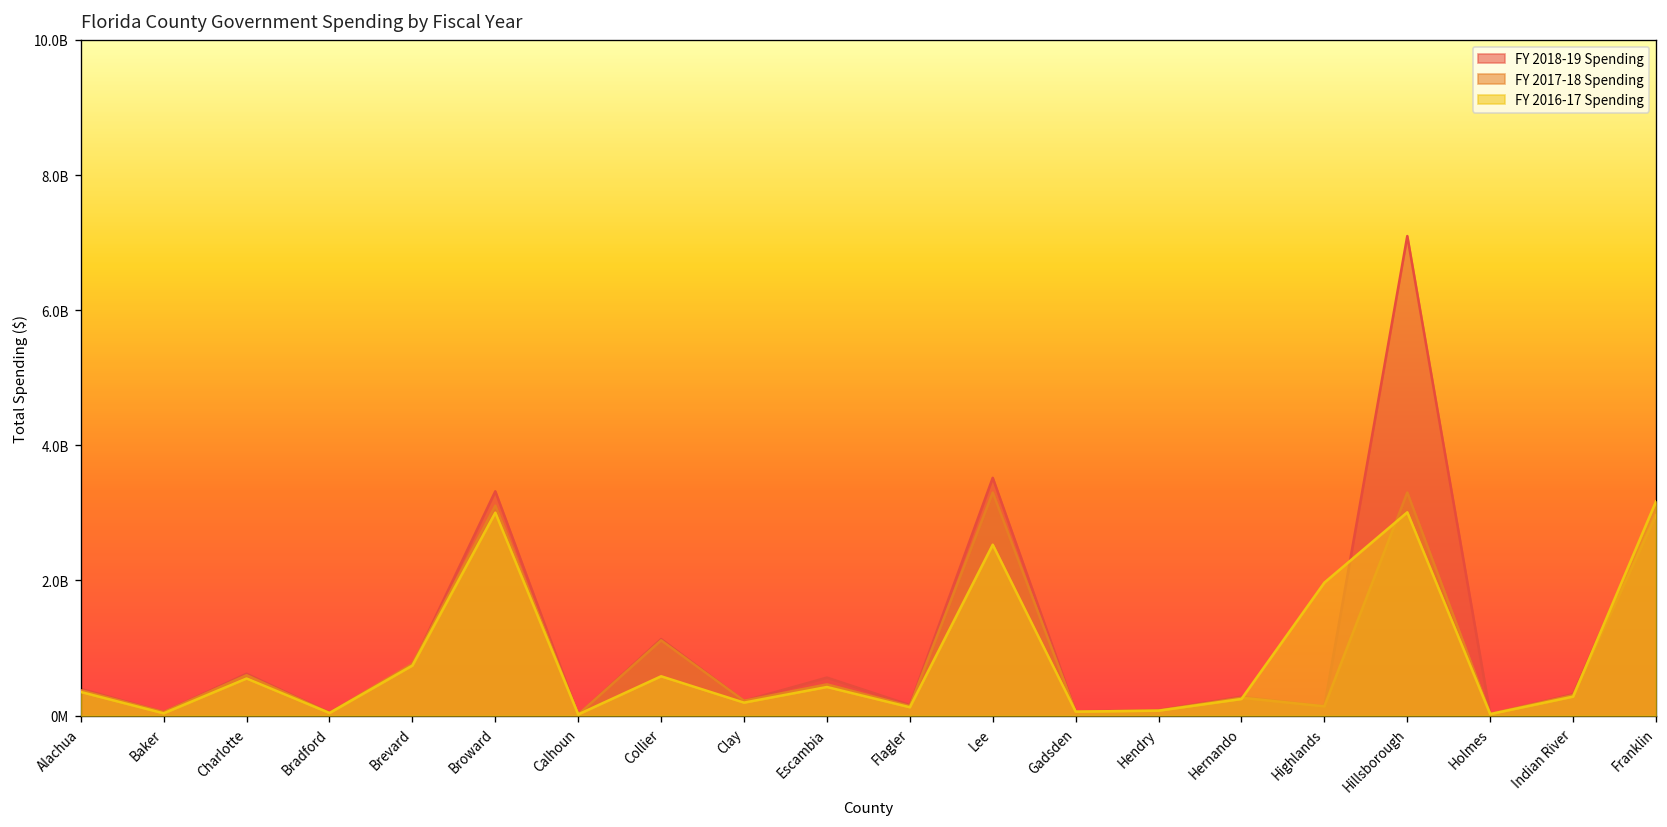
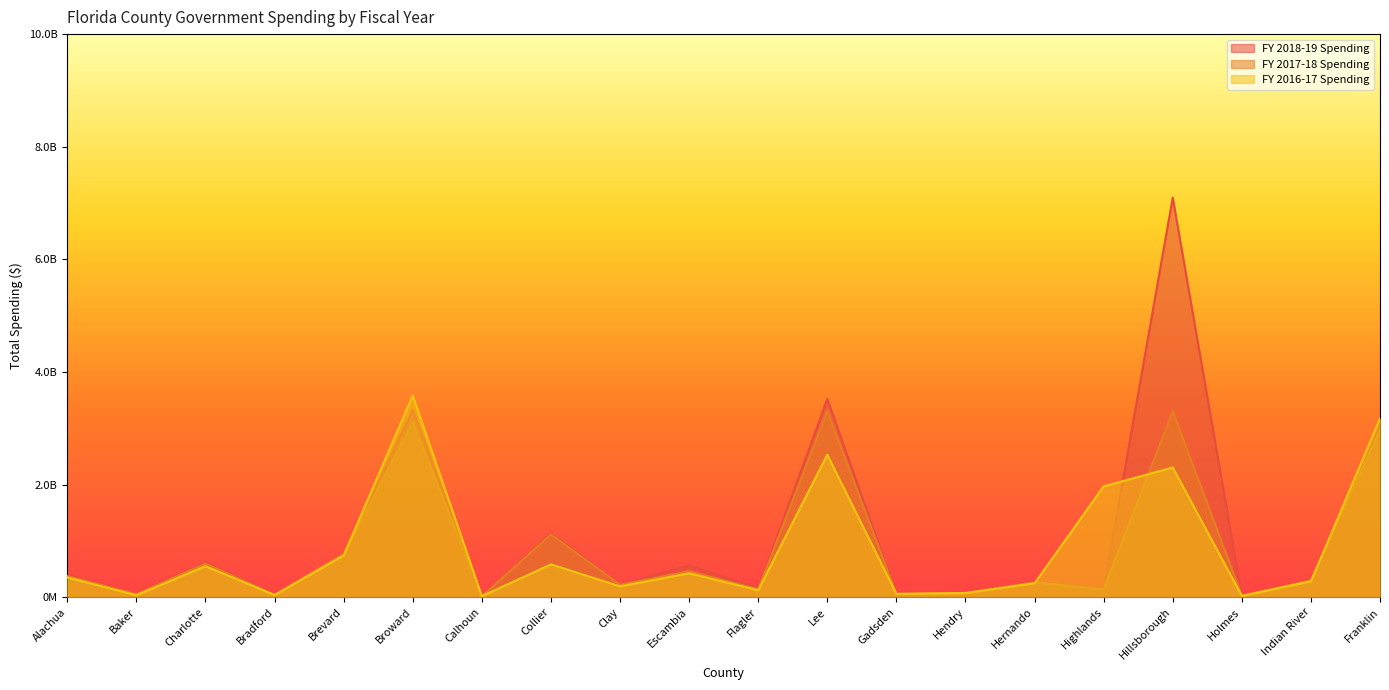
FY 2016-17 Spending, Broward: 3000000000 -> 3600000000
FY 2016-17 Spending, Hillsborough: 3000000000 -> 2300000000
